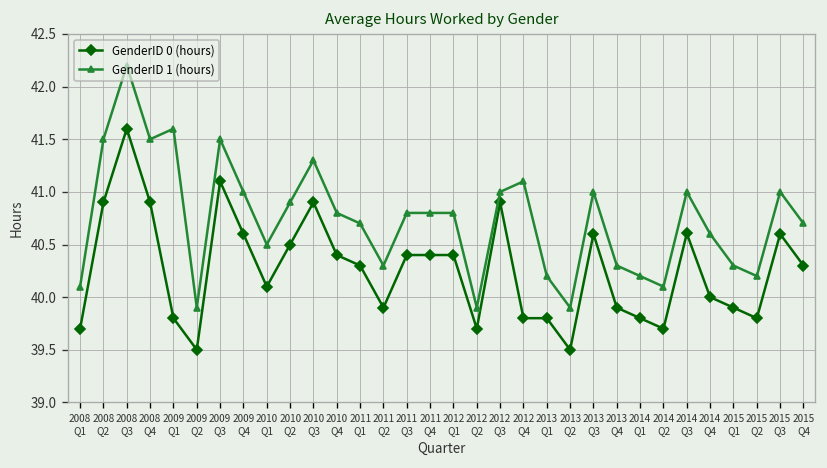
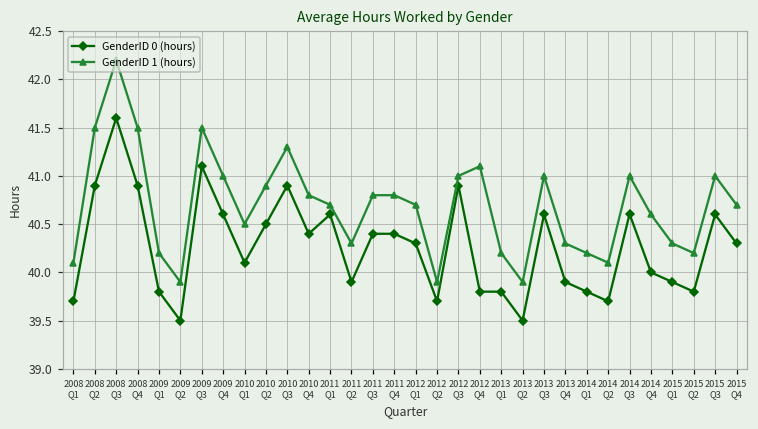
GenderID 1 (hours), 2009 Q1: 41.6 -> 40.2
GenderID 0 (hours), 2011 Q1: 40.3 -> 40.6
GenderID 0 (hours), 2012 Q1: 40.4 -> 40.3
GenderID 1 (hours), 2012 Q1: 40.8 -> 40.7
